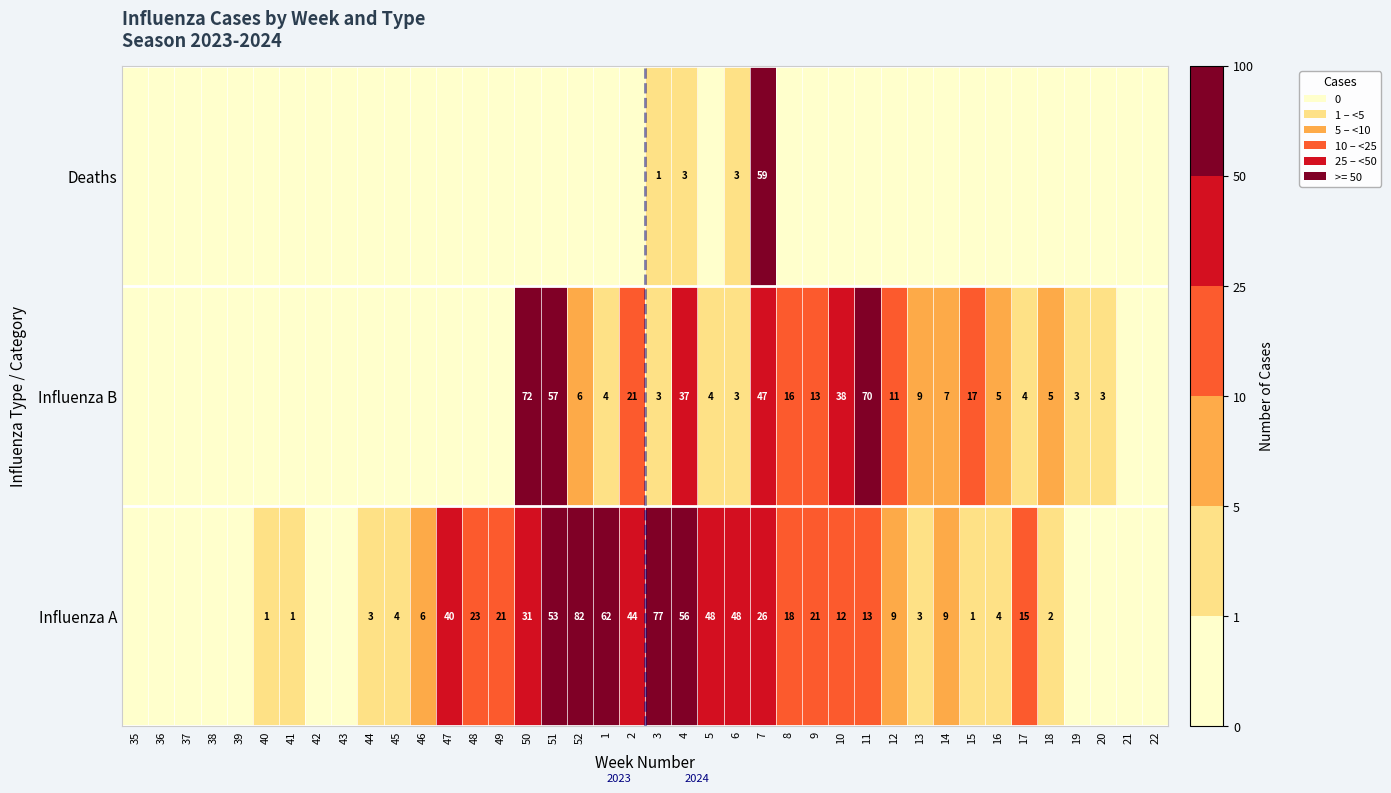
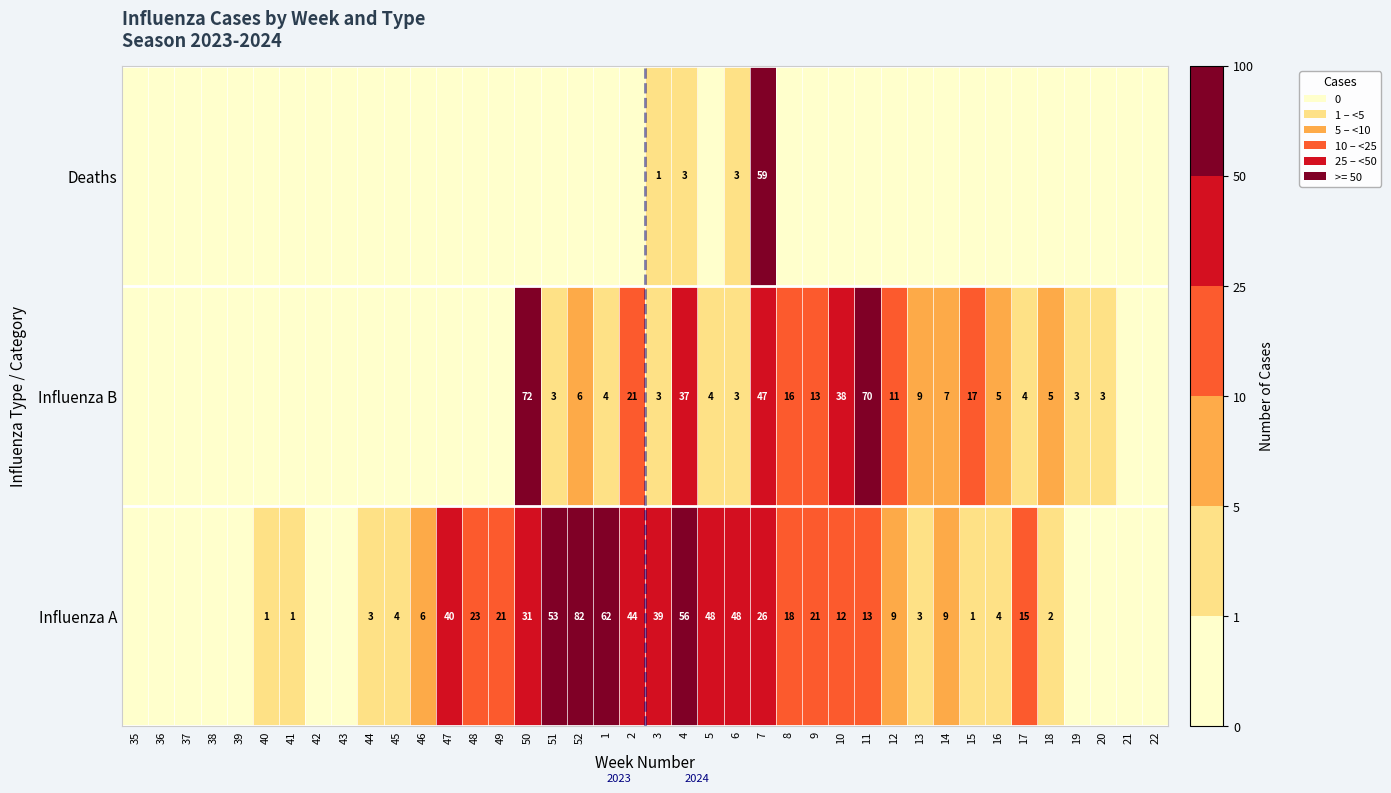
Influenza B, 51: 57 -> 3
Influenza A, 3: 77 -> 39
